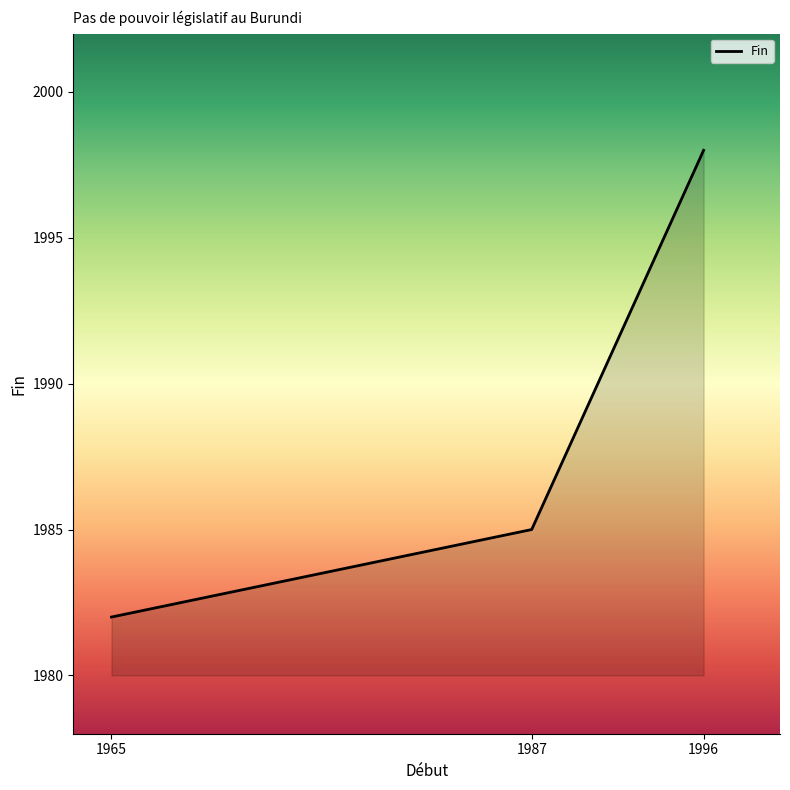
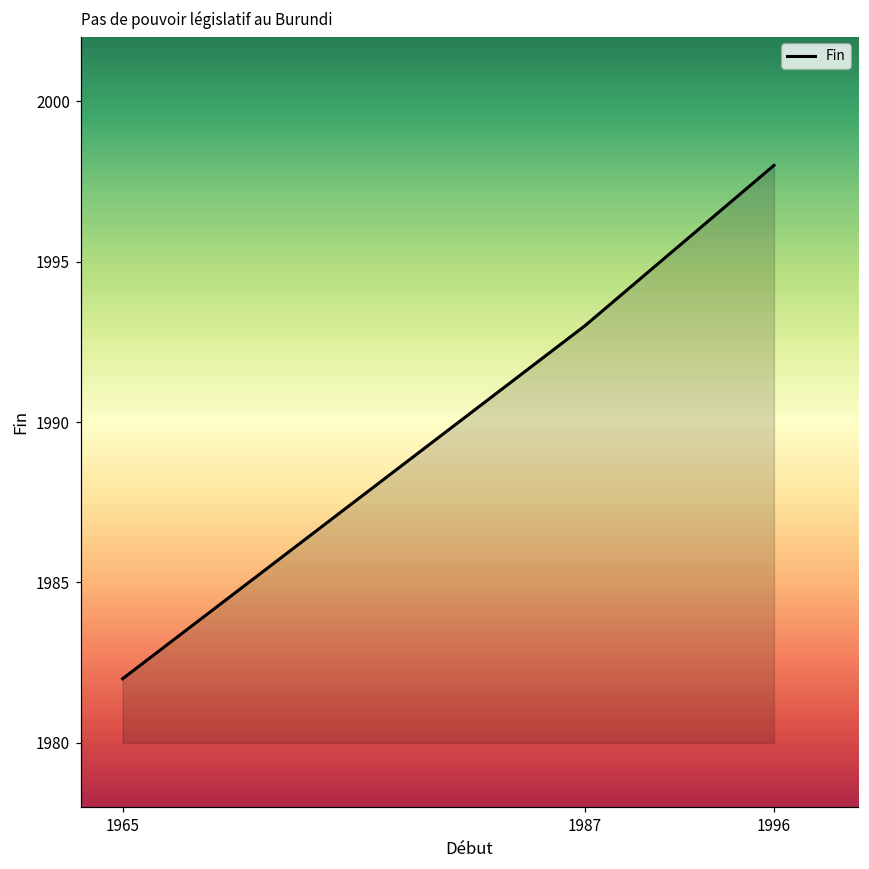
1987: 1985 -> 1993
